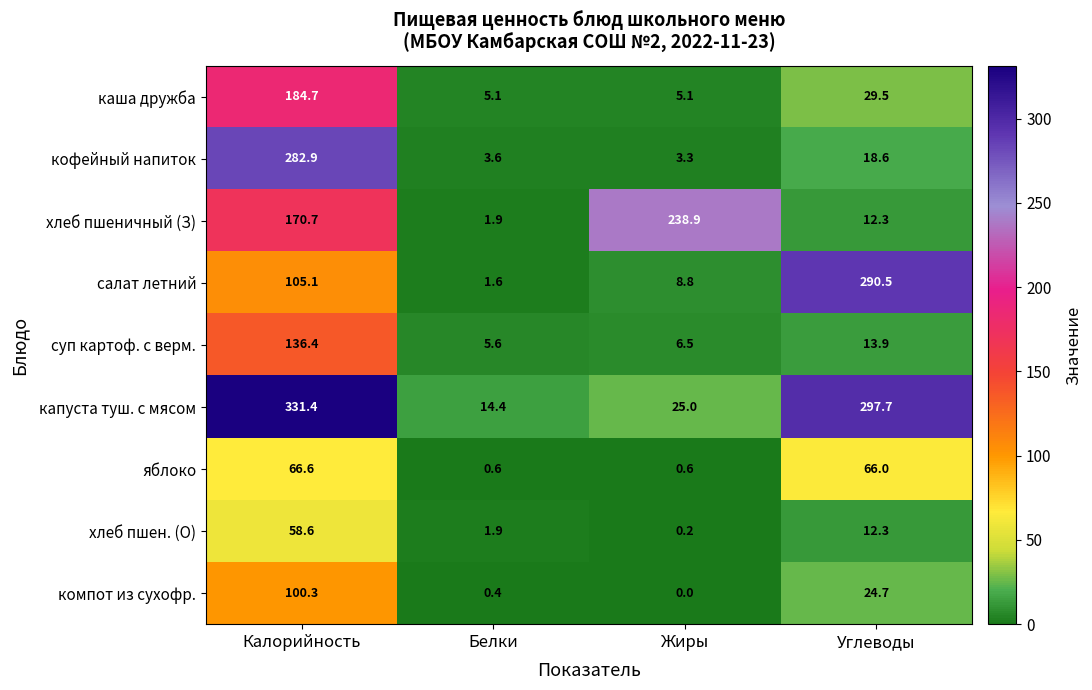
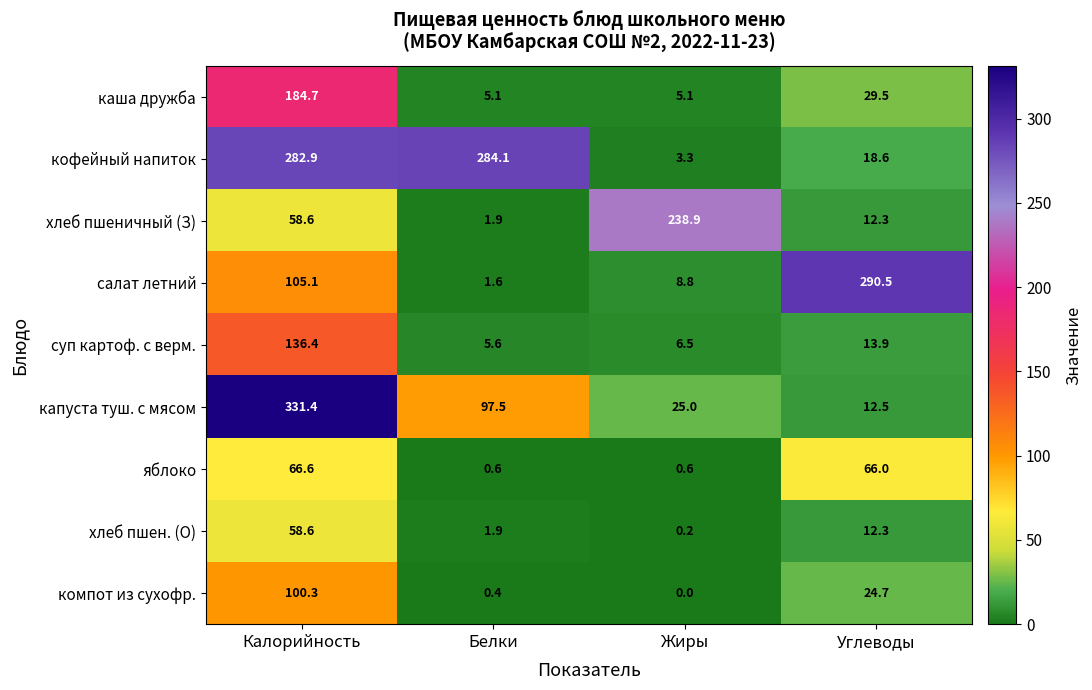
кофейный напиток, Белки: 3.6 -> 284.1
хлеб пшеничный (З), Калорийность: 170.7 -> 58.6
капуста туш. с мясом, Белки: 14.4 -> 97.5
капуста туш. с мясом, Углеводы: 297.7 -> 12.5
